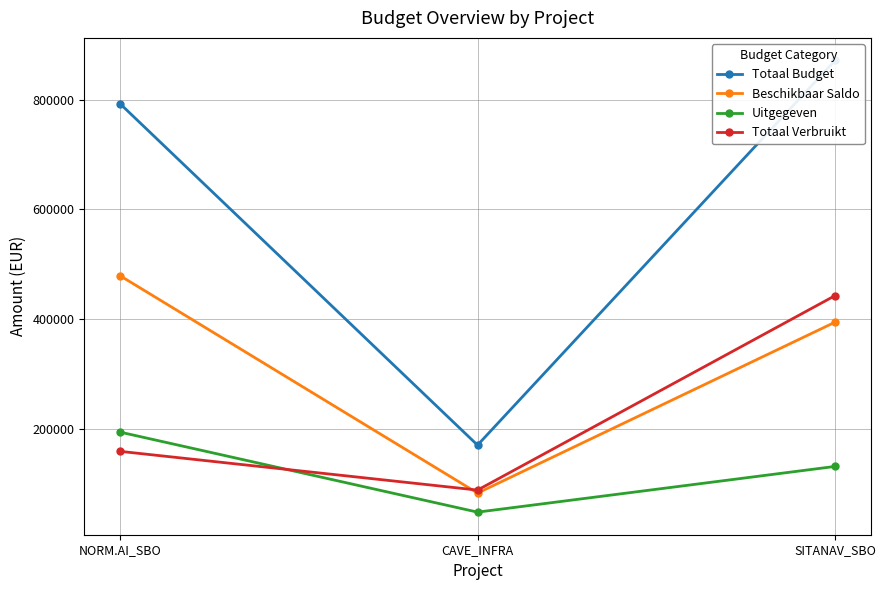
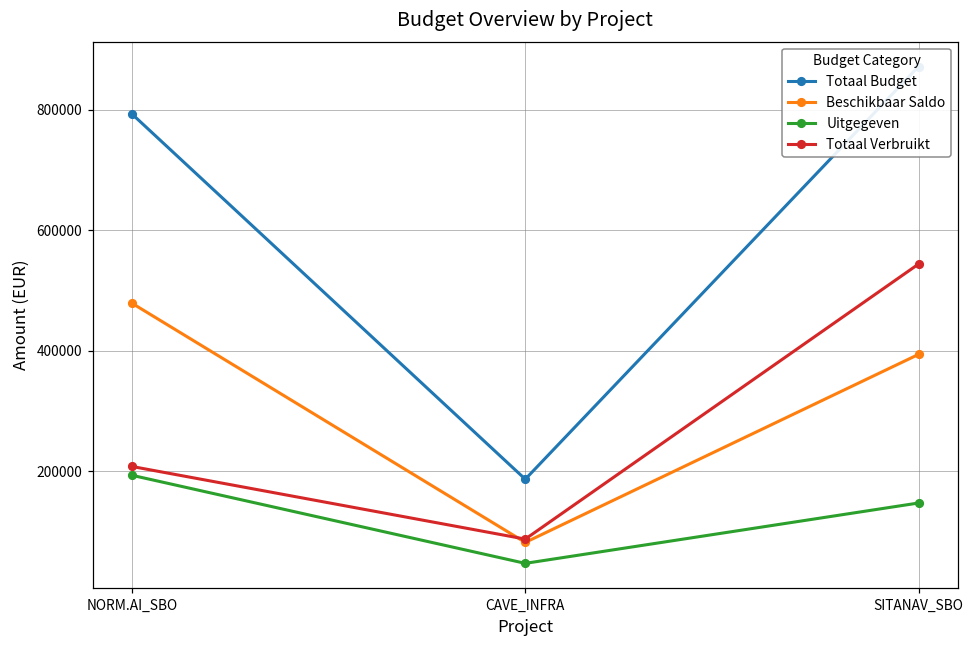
Totaal Verbruikt, NORM.AI_SBO: 160000 -> 210000
Totaal Budget, CAVE_INFRA: 170000 -> 190000
Uitgegeven, SITANAV_SBO: 130000 -> 150000
Totaal Verbruikt, SITANAV_SBO: 440000 -> 540000
